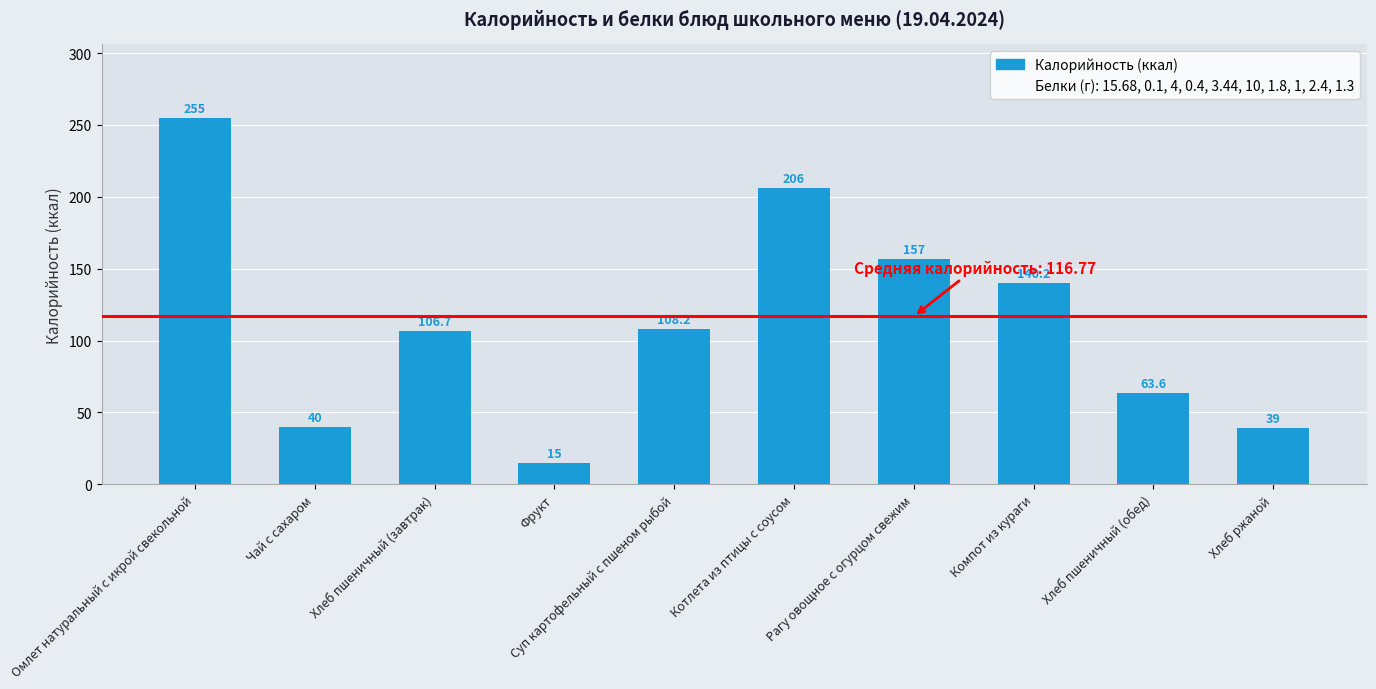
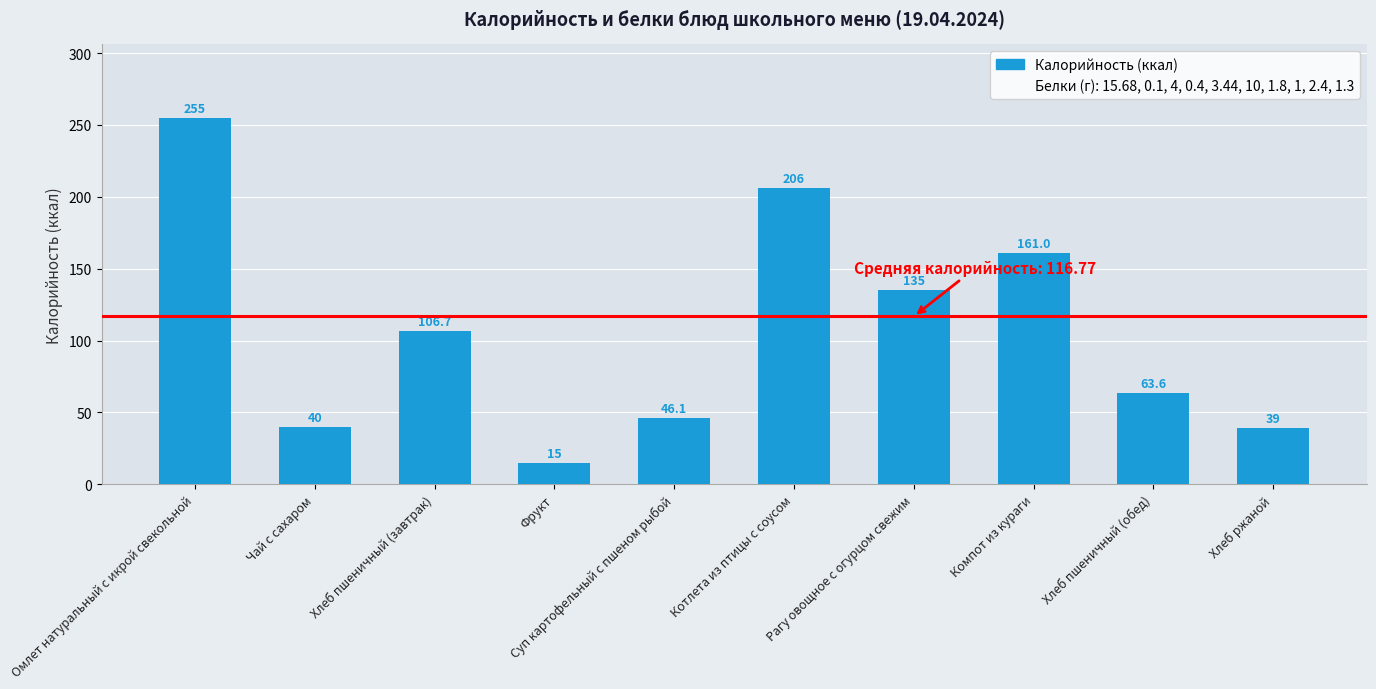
Суп картофельный с пшеном рыбой: 108.2 -> 46.1
Рагу овощное с огурцом свежим: 157 -> 135
Компот из кураги: 140.2 -> 161.0
